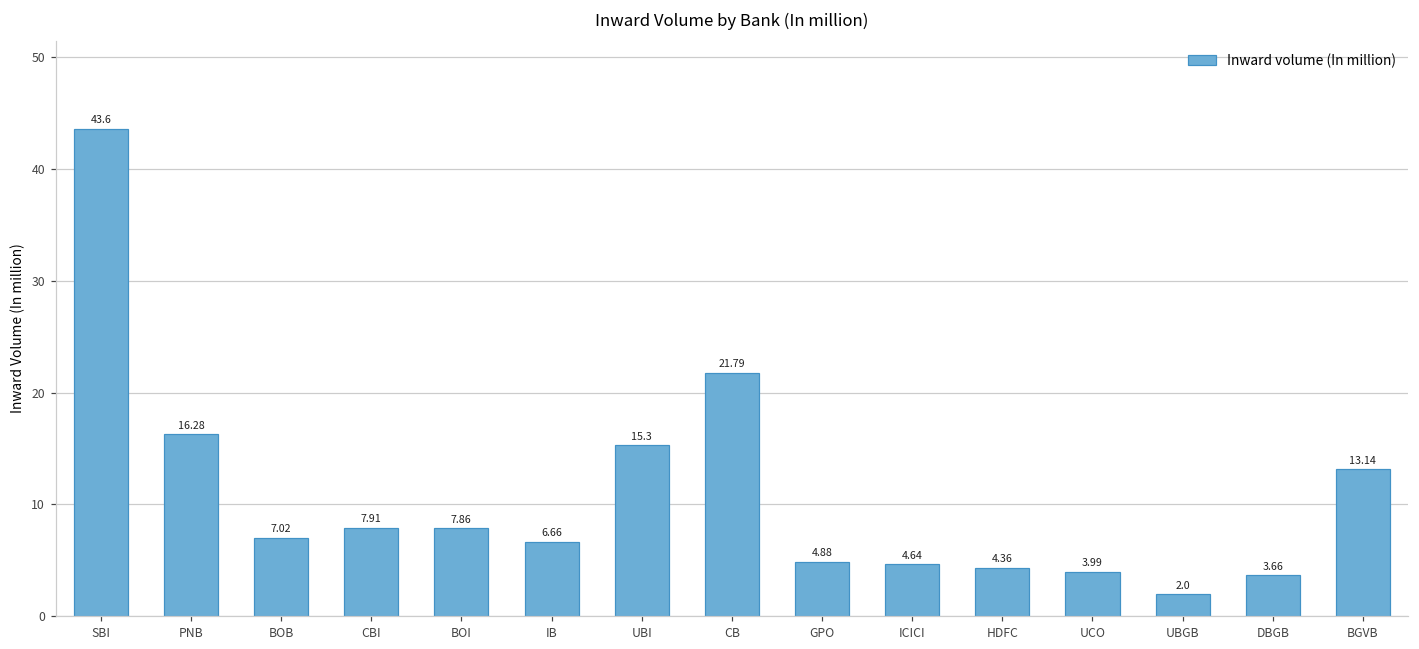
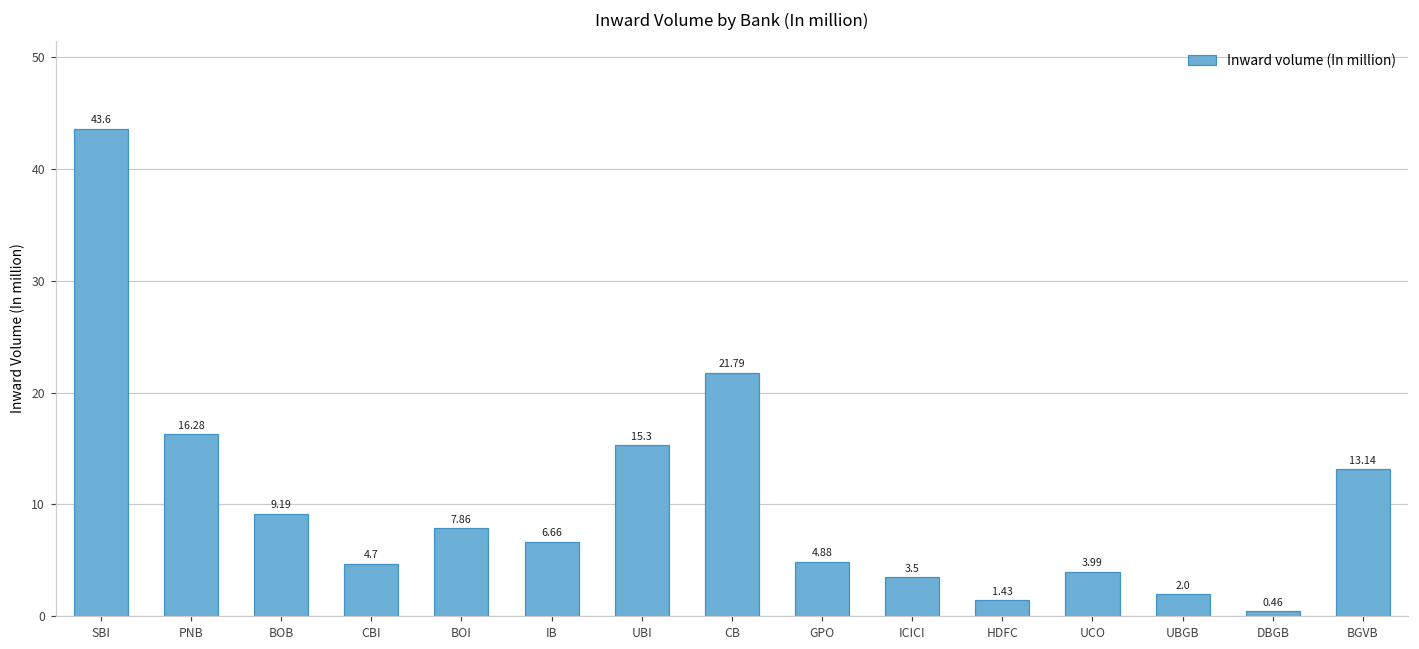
BOB: 7.02 -> 9.19
CBI: 7.91 -> 4.7
ICICI: 4.64 -> 3.5
HDFC: 4.36 -> 1.43
DBGB: 3.66 -> 0.46
